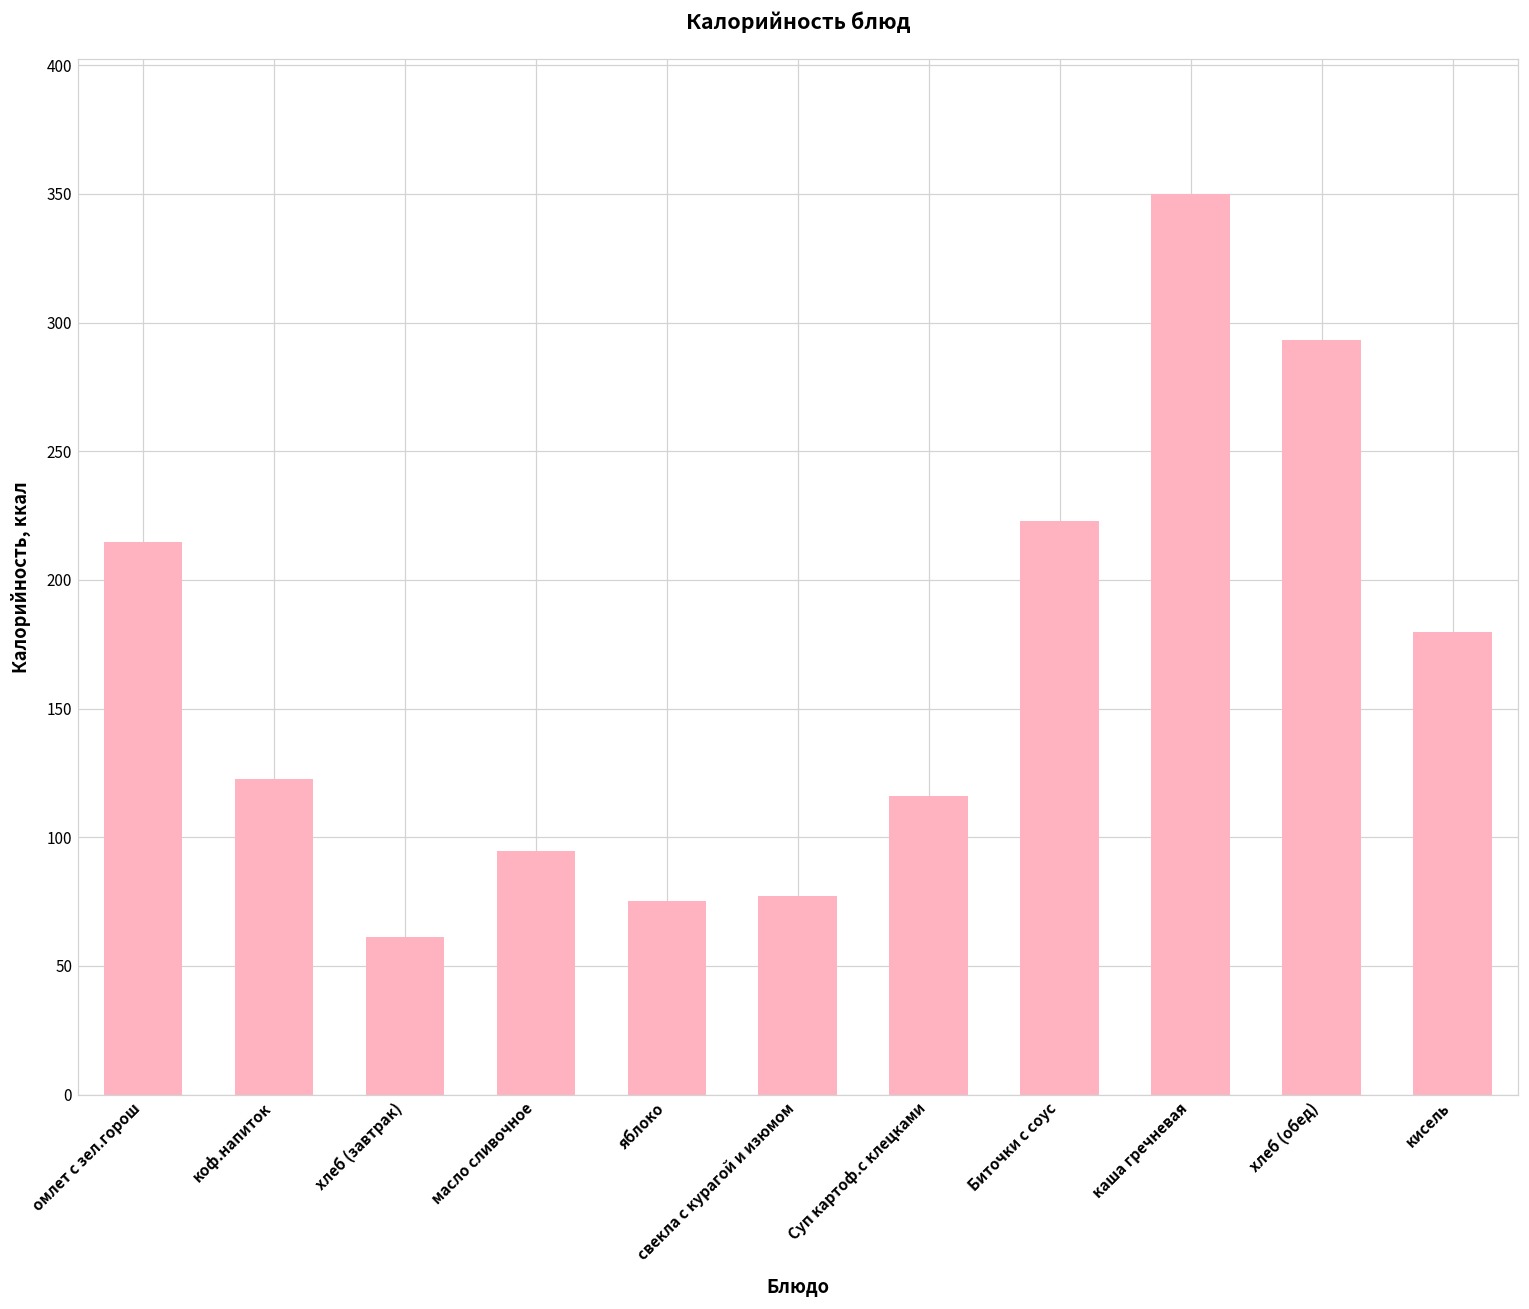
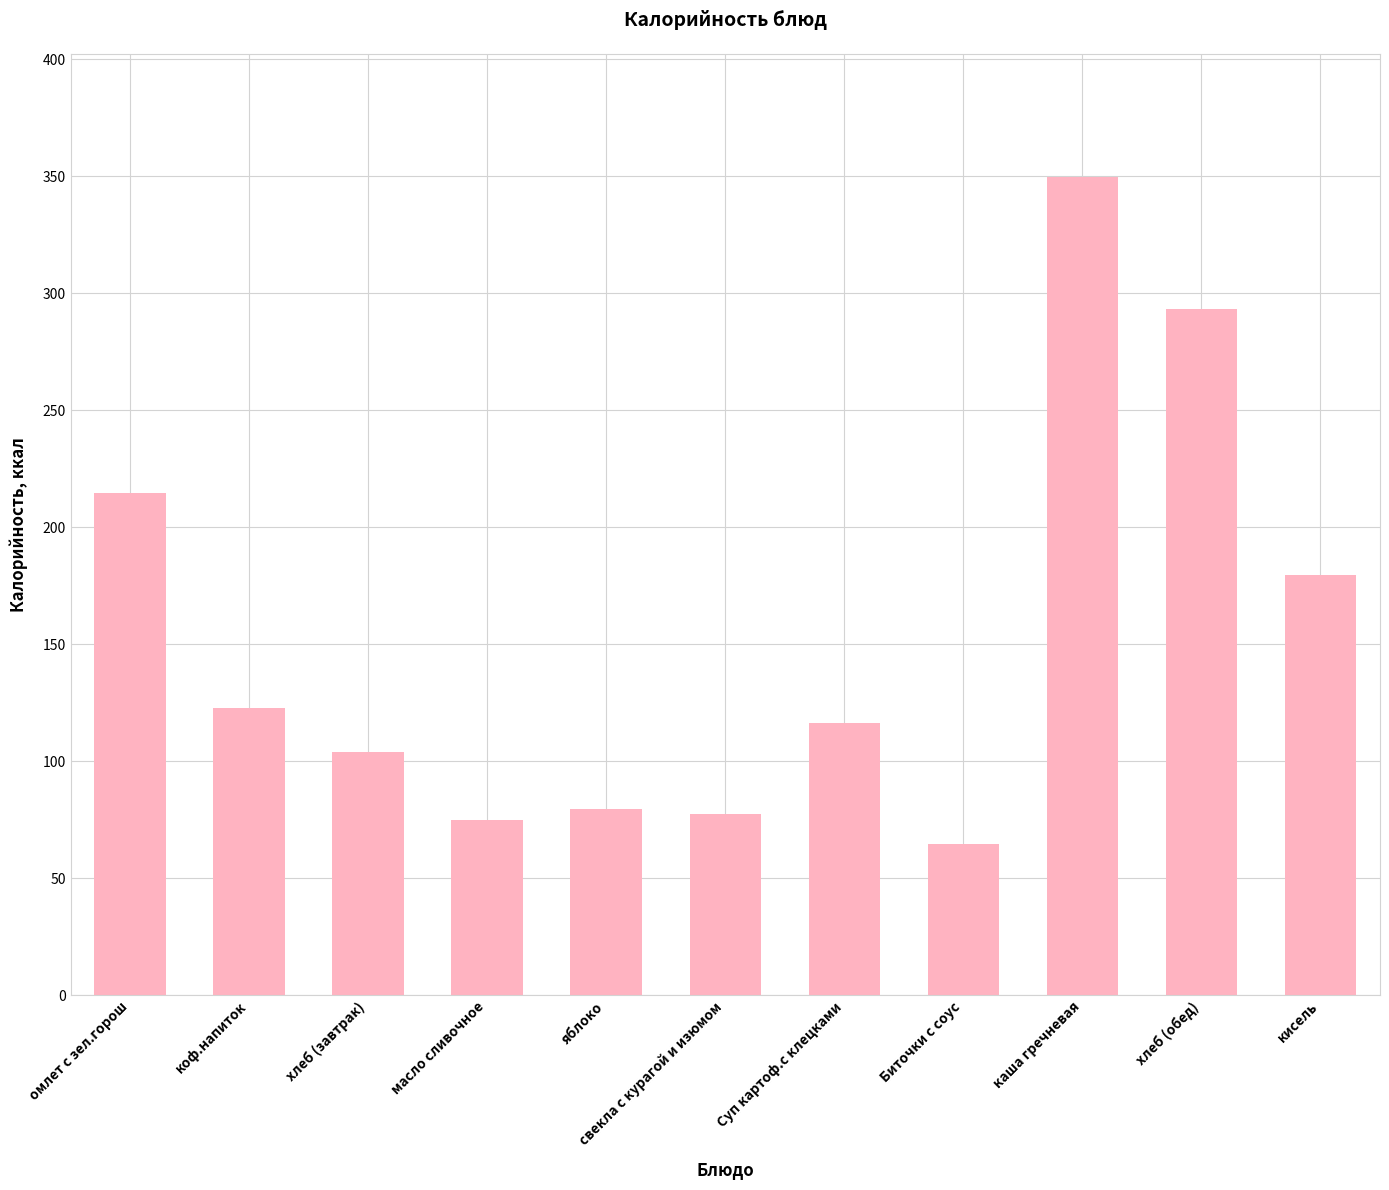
хлеб (завтрак): 61 -> 104
масло сливочное: 95 -> 75
яблоко: 75 -> 79
Биточки с соус: 223 -> 65
